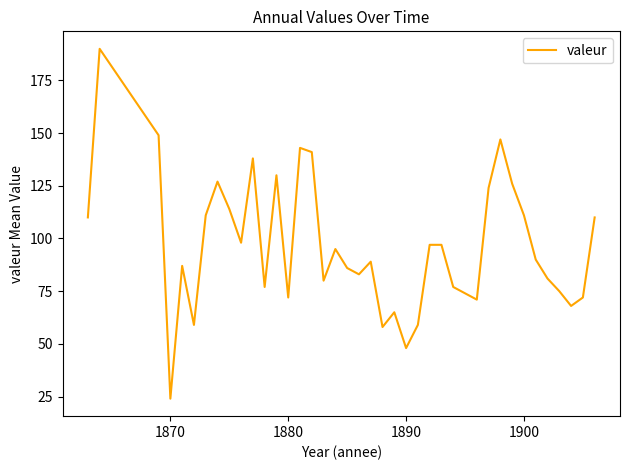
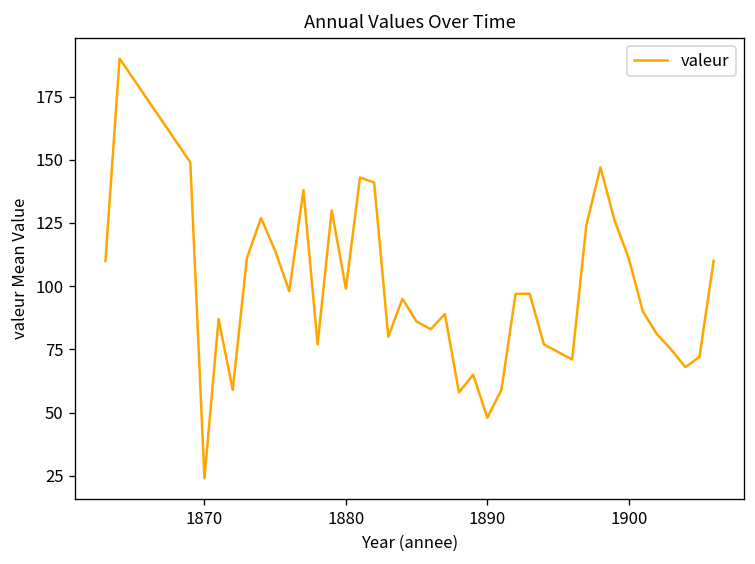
1880: 72 -> 99
